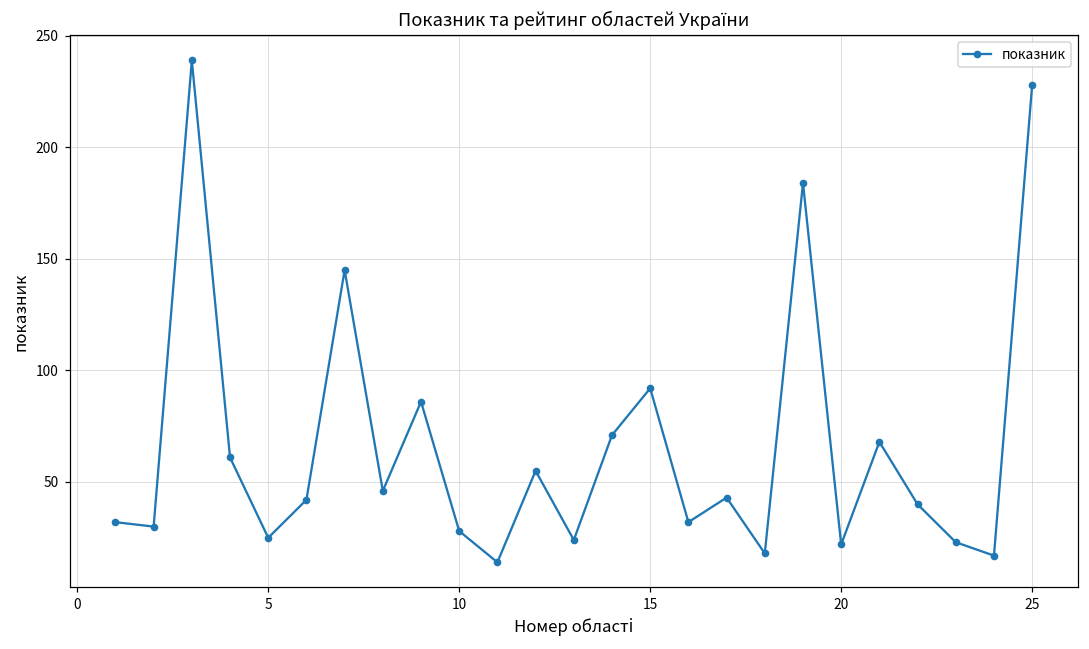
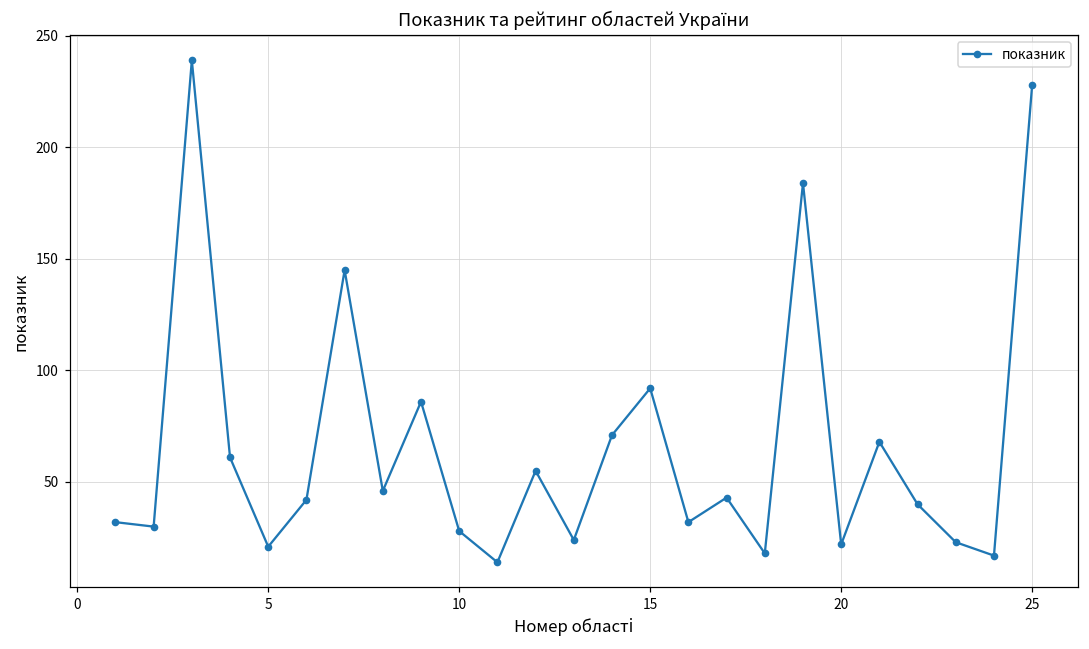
5: 25 -> 21
